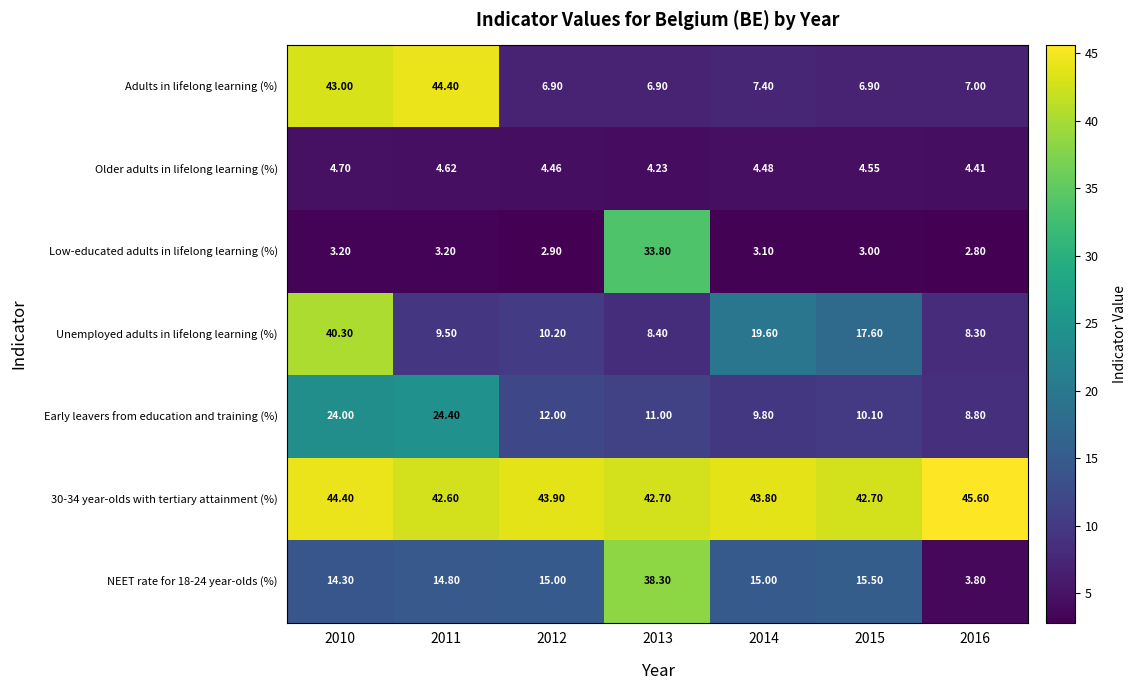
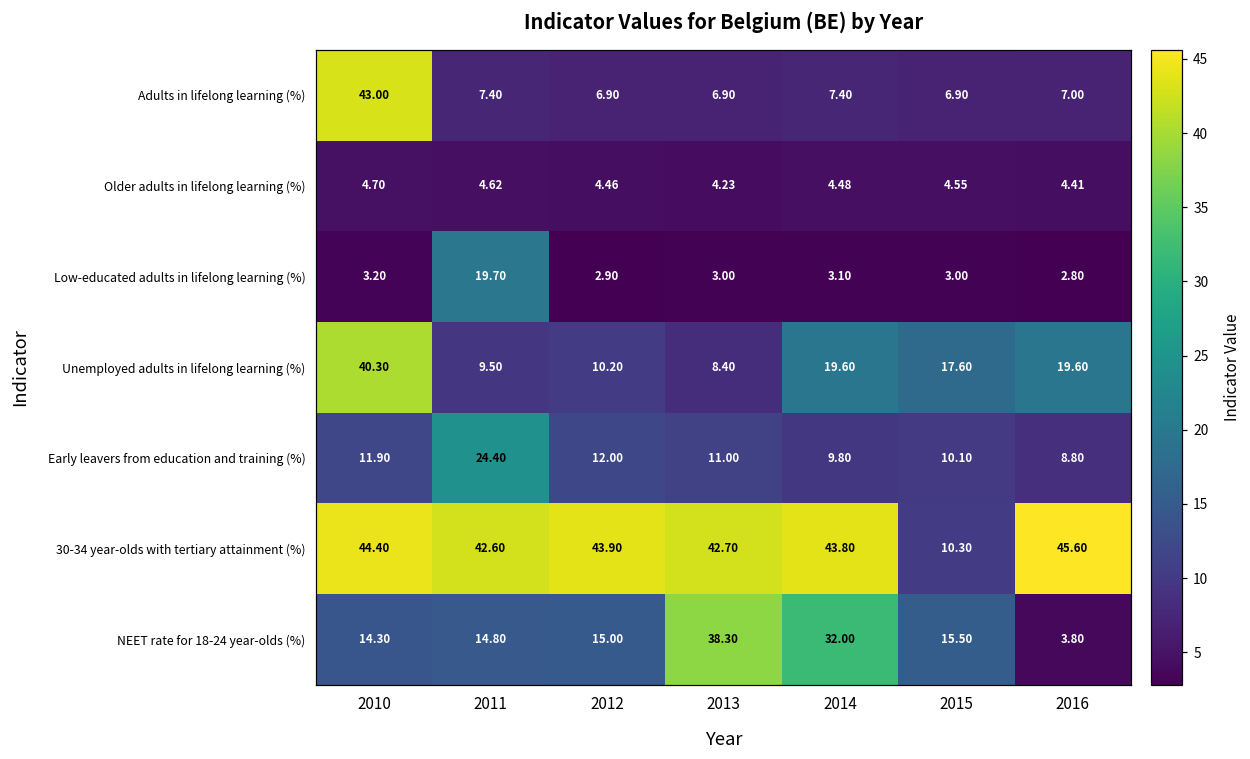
Adults in lifelong learning (%), 2011: 44.40 -> 7.40
Low-educated adults in lifelong learning (%), 2011: 3.20 -> 19.70
Low-educated adults in lifelong learning (%), 2013: 33.80 -> 3.00
Unemployed adults in lifelong learning (%), 2016: 8.30 -> 19.60
Early leavers from education and training (%), 2010: 24.00 -> 11.90
30-34 year-olds with tertiary attainment (%), 2015: 42.70 -> 10.30
NEET rate for 18-24 year-olds (%), 2014: 15.00 -> 32.00
